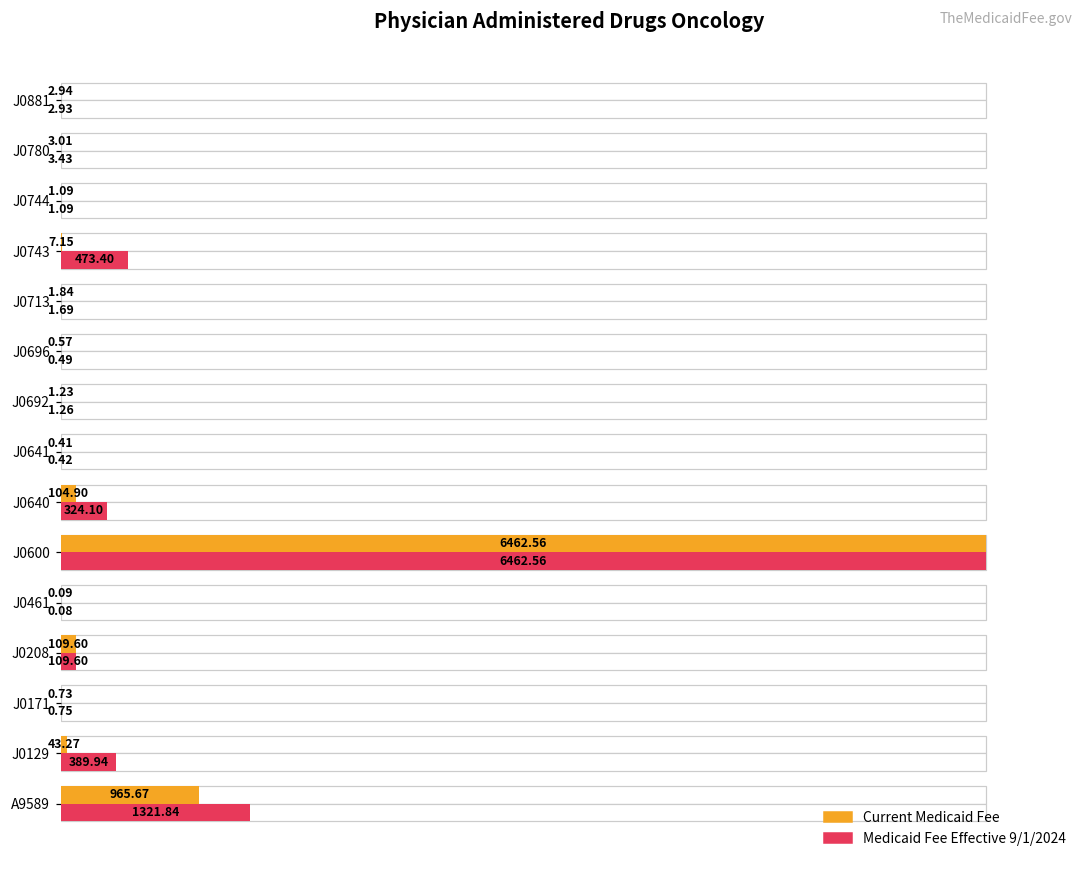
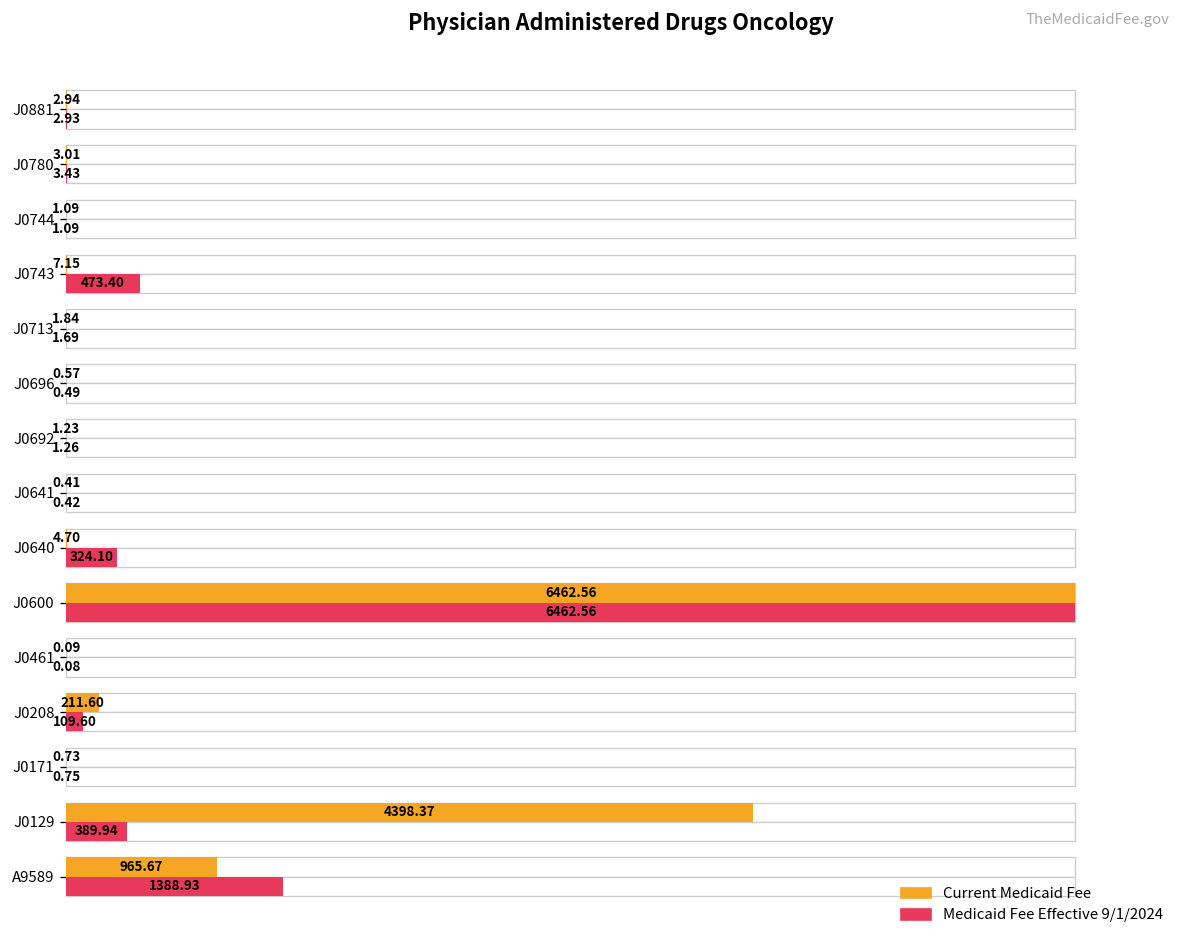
Current Medicaid Fee, J0640: 104.90 -> 4.70
Current Medicaid Fee, J0208: 109.60 -> 211.60
Current Medicaid Fee, J0129: 43.27 -> 4398.37
Medicaid Fee Effective 9/1/2024, A9589: 1321.84 -> 1388.93
